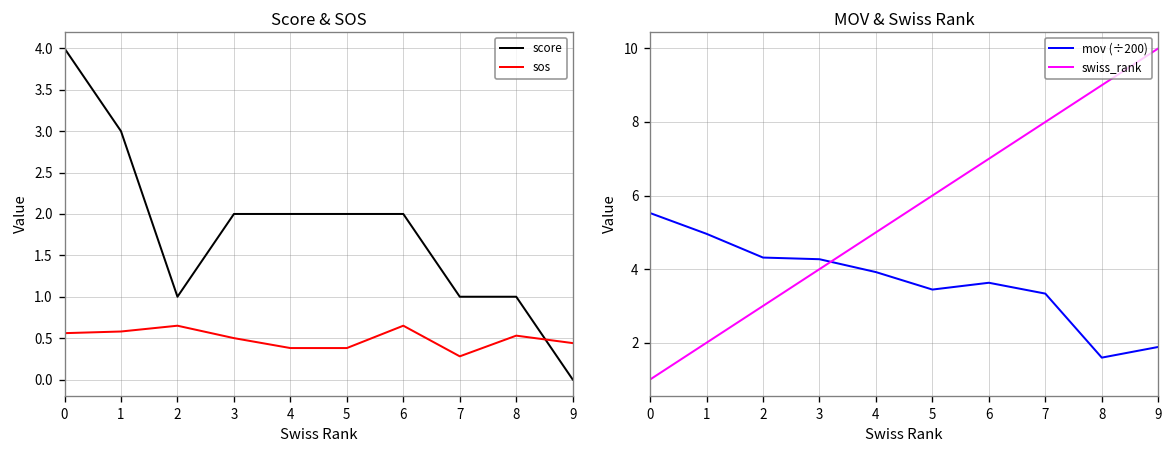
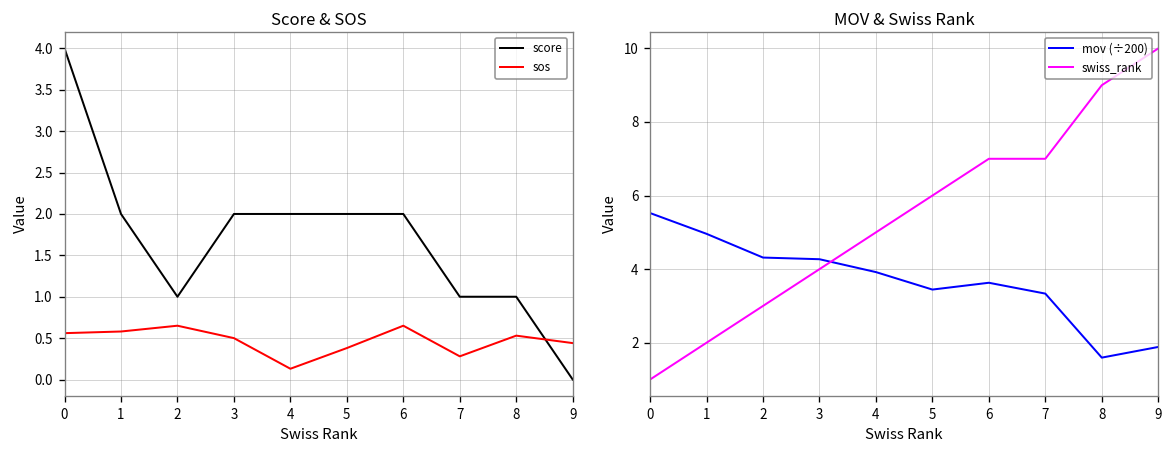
Score & SOS, score, 1: 3 -> 2
Score & SOS, sos, 4: 0.4 -> 0.1
MOV & Swiss Rank, swiss_rank, 7: 8 -> 7
